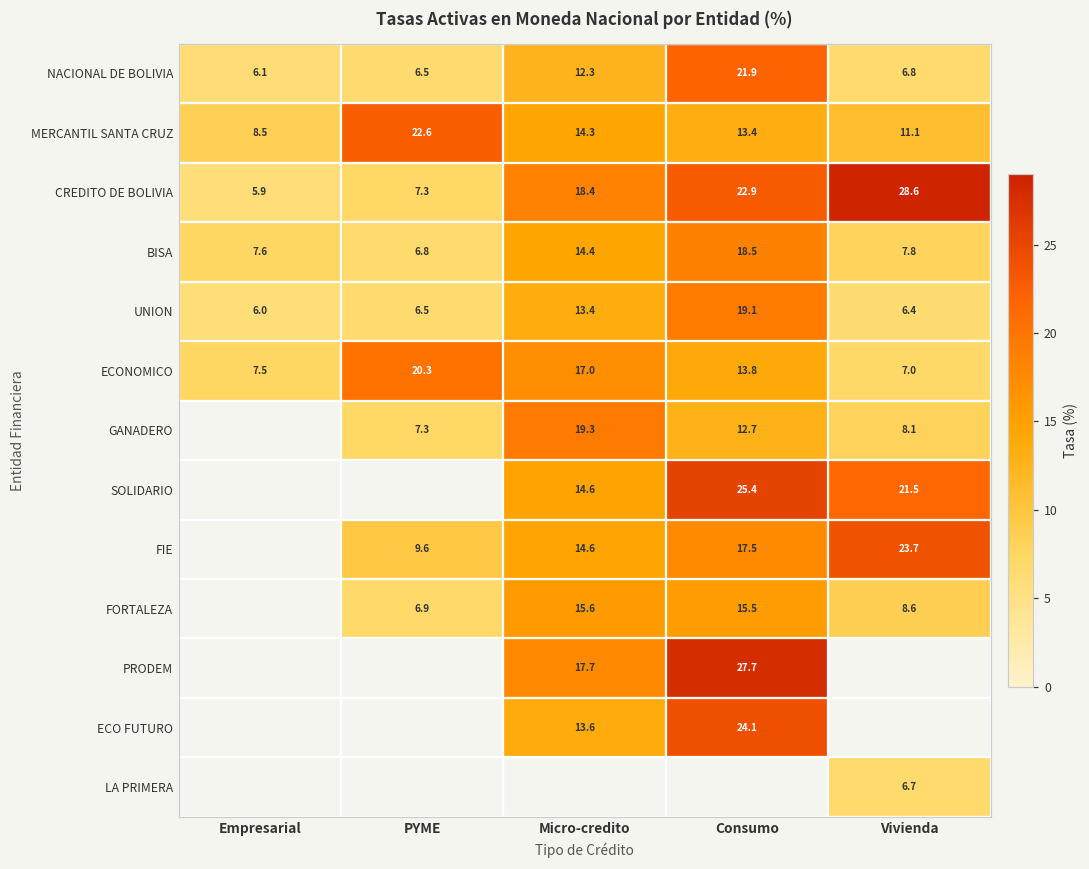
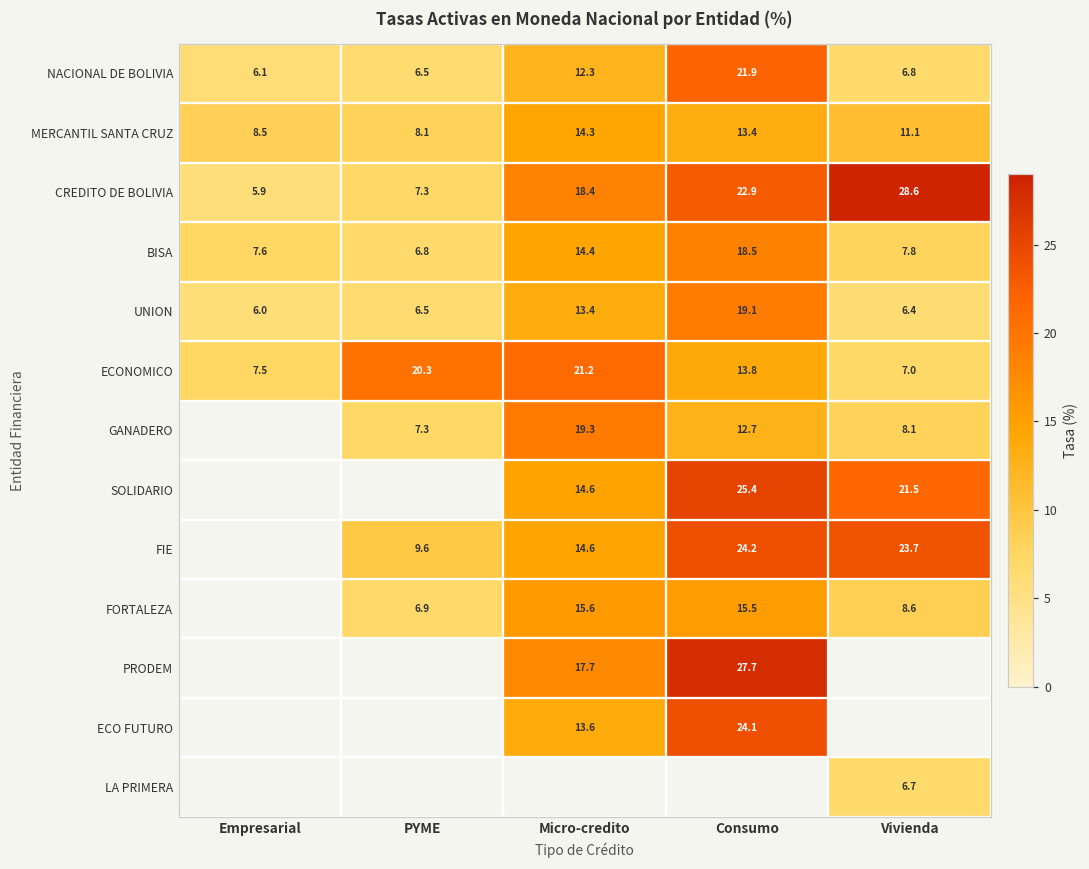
MERCANTIL SANTA CRUZ, PYME: 22.6 -> 8.1
ECONOMICO, Micro-credito: 17.0 -> 21.2
FIE, Consumo: 17.5 -> 24.2
